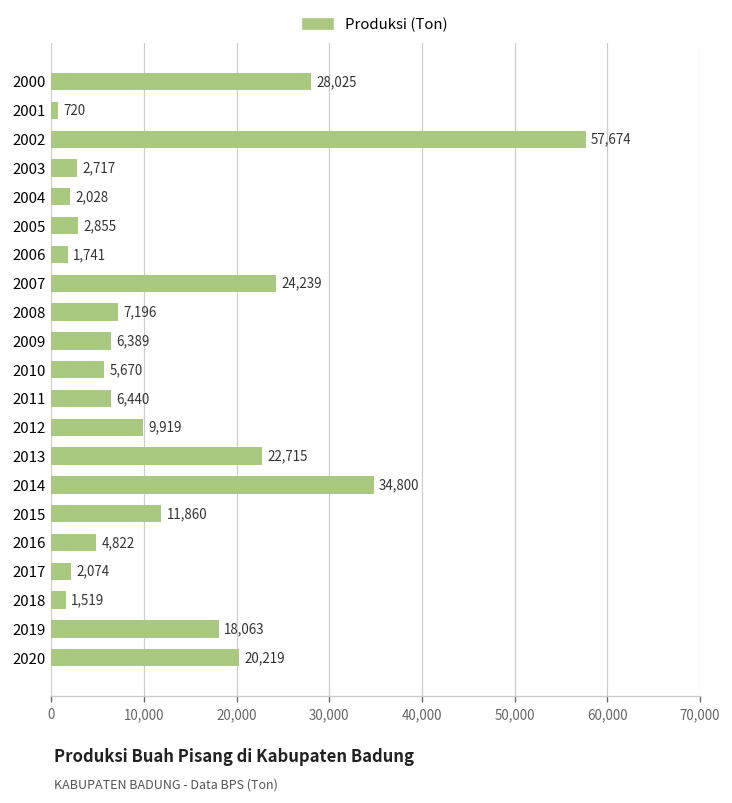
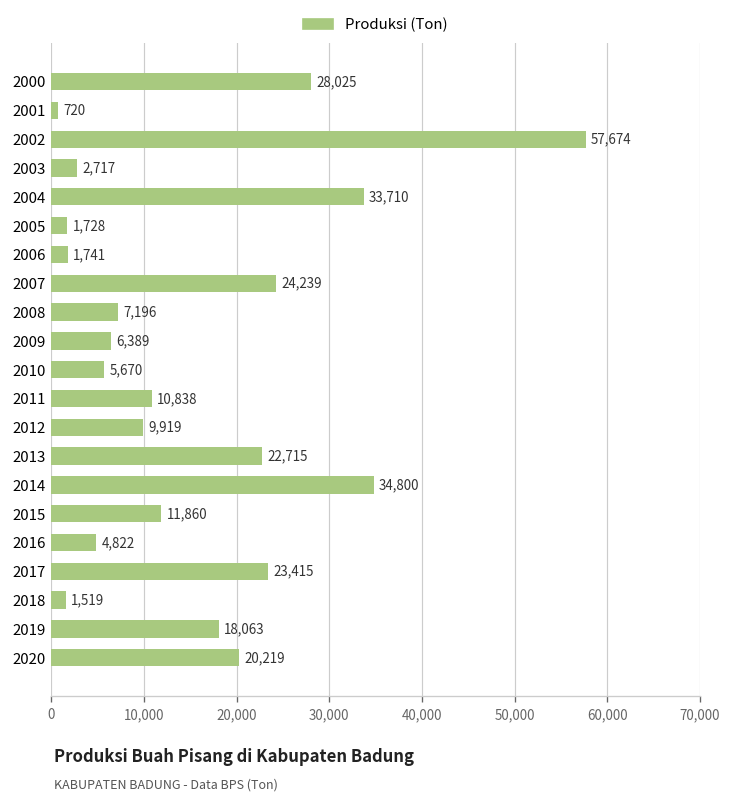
2004: 2,028 -> 33,710
2005: 2,855 -> 1,728
2011: 6,440 -> 10,838
2017: 2,074 -> 23,415
